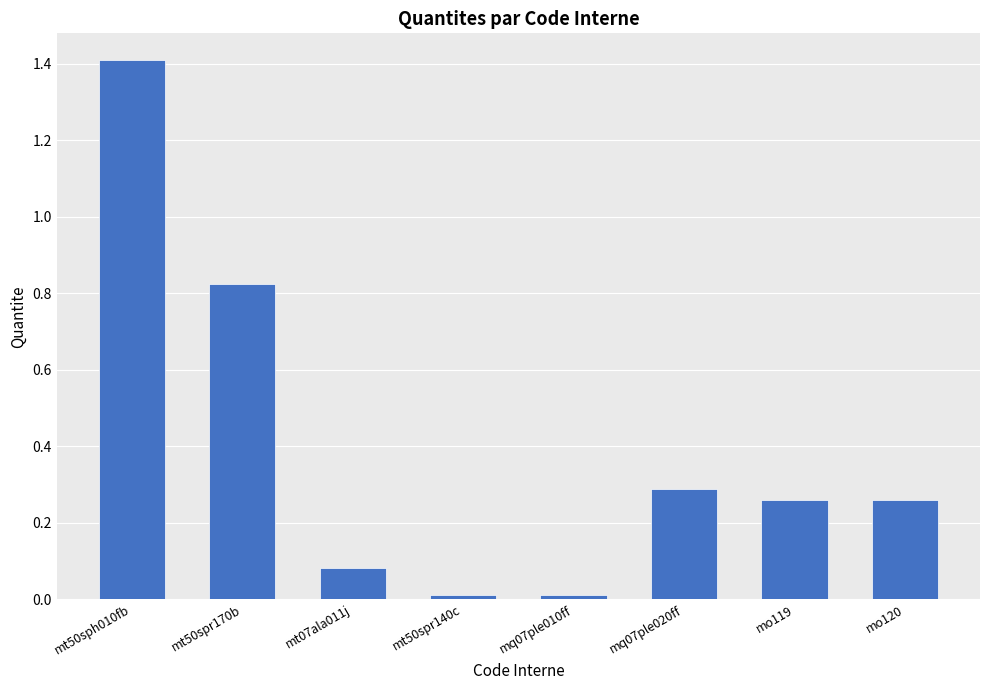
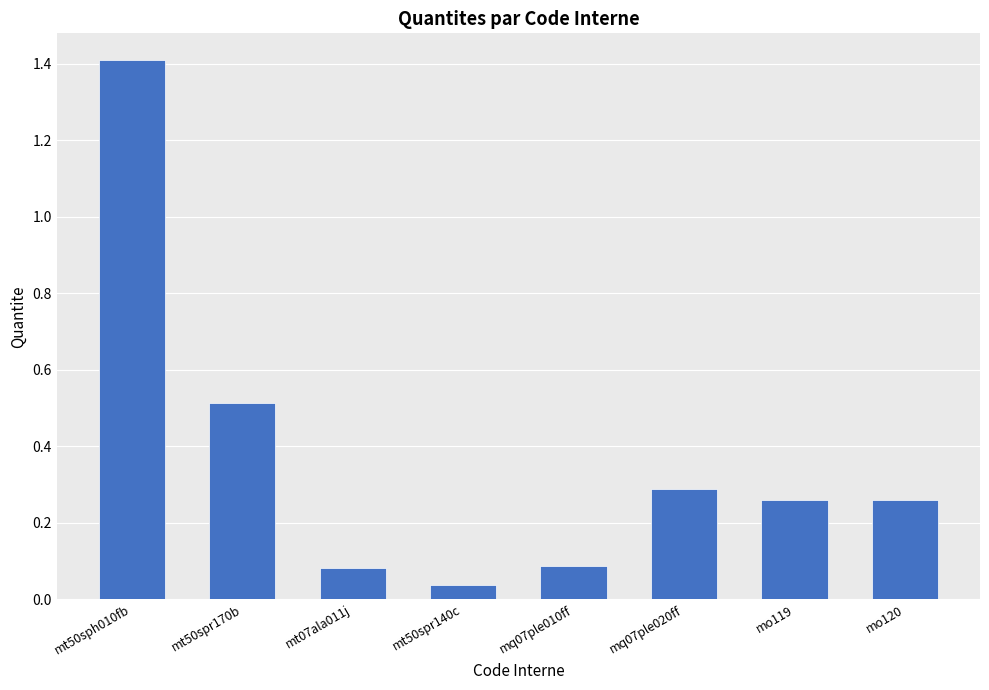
mt50spr170b: 0.83 -> 0.51
mt50spr140c: 0.01 -> 0.04
mq07ple010ff: 0.01 -> 0.09
